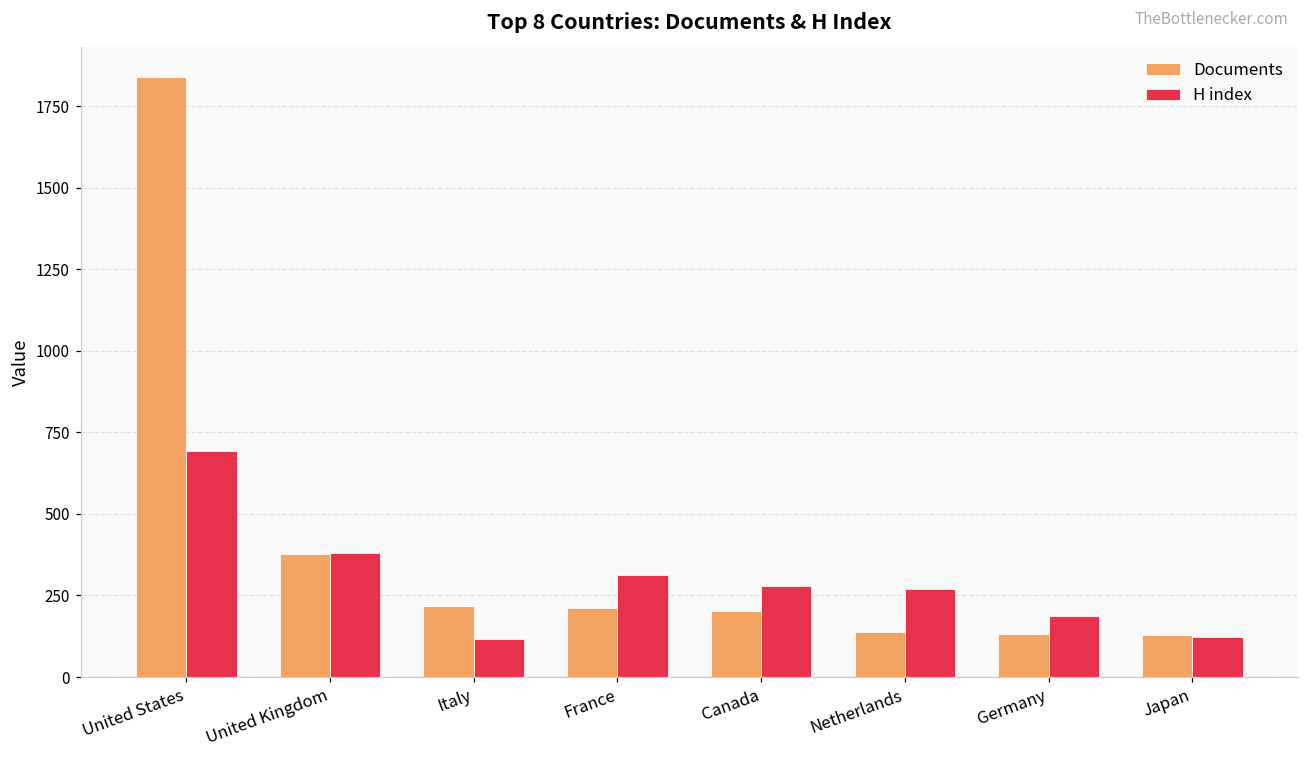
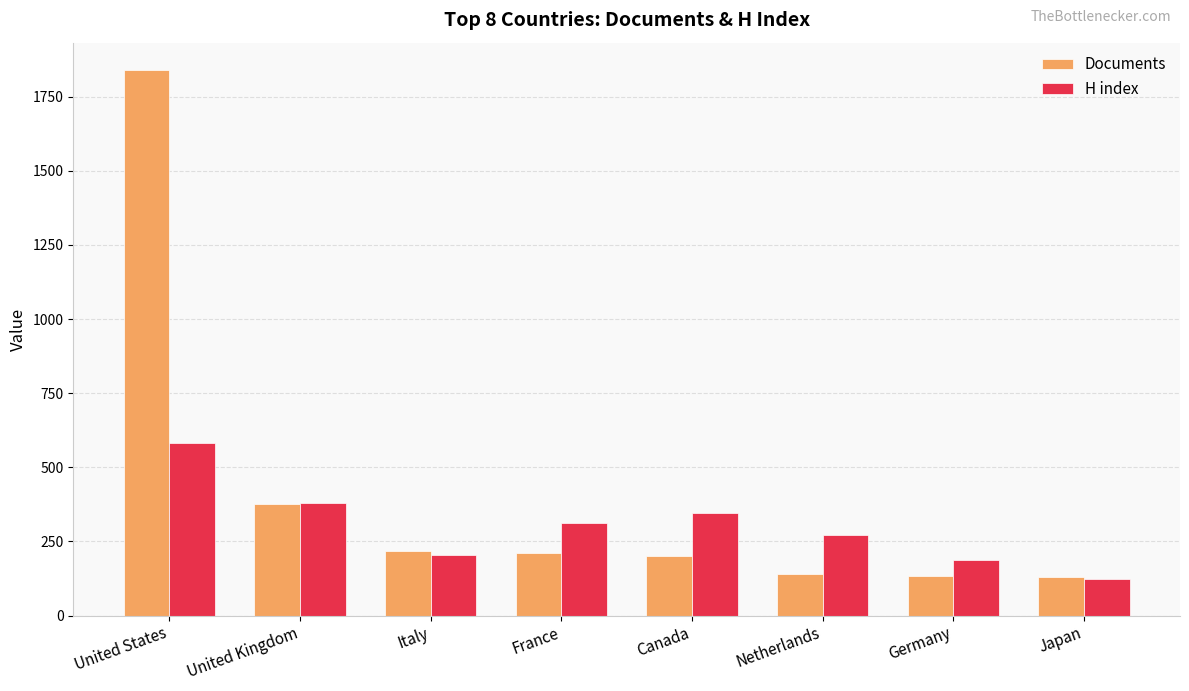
H index, United States: 690 -> 580
H index, Italy: 120 -> 200
H index, Canada: 280 -> 350
